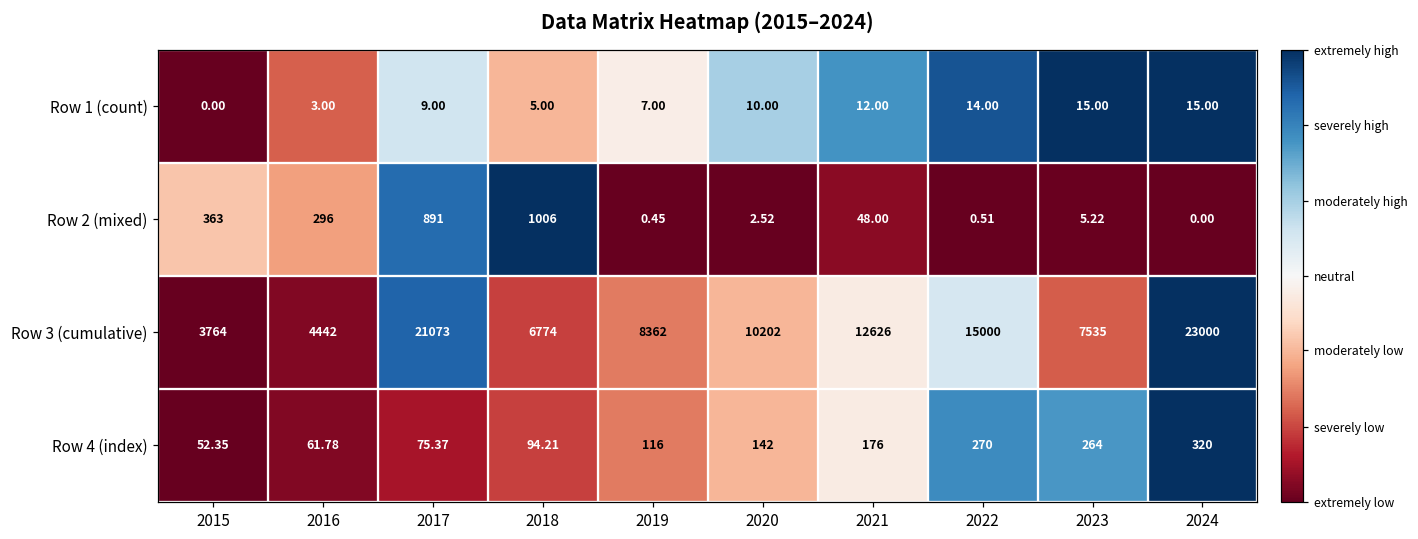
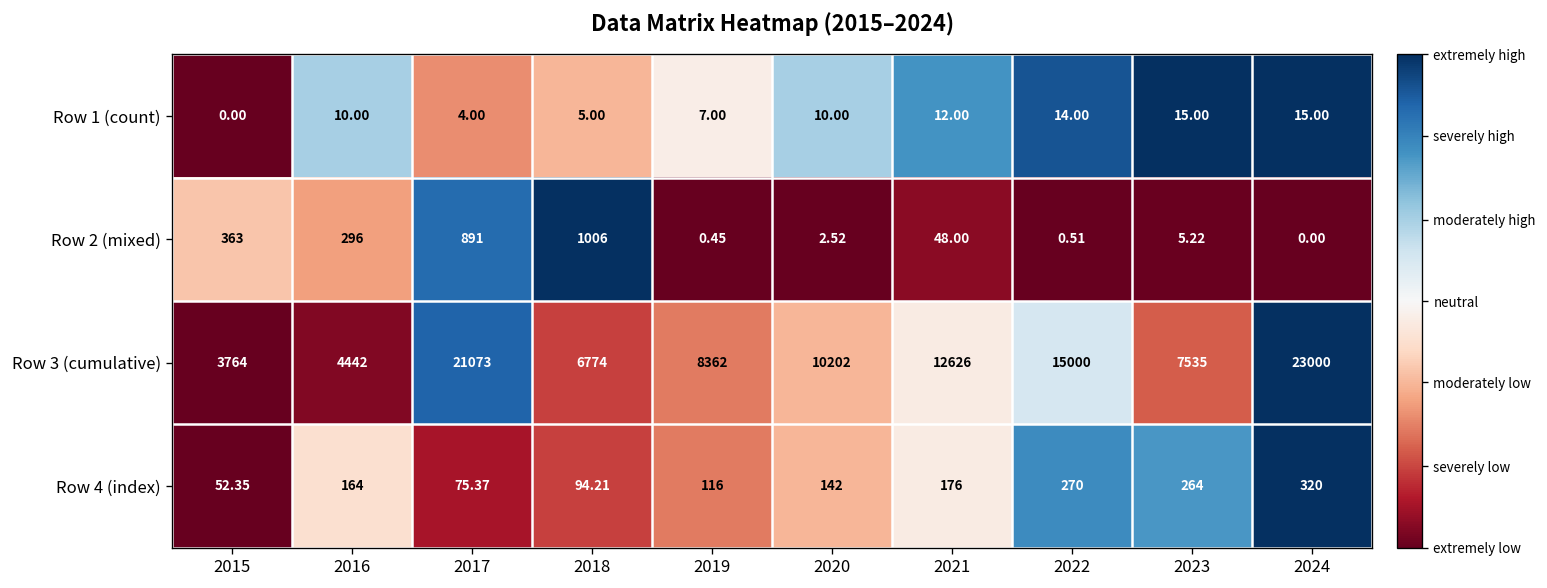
Row 1 (count), 2016: 3.00 -> 10.00
Row 1 (count), 2017: 9.00 -> 4.00
Row 4 (index), 2016: 61.78 -> 164
